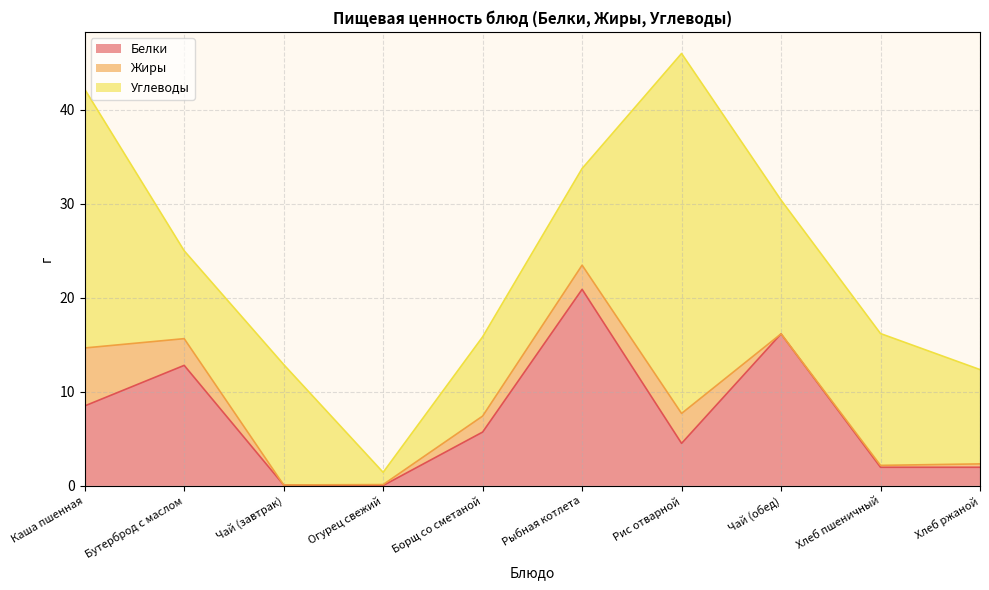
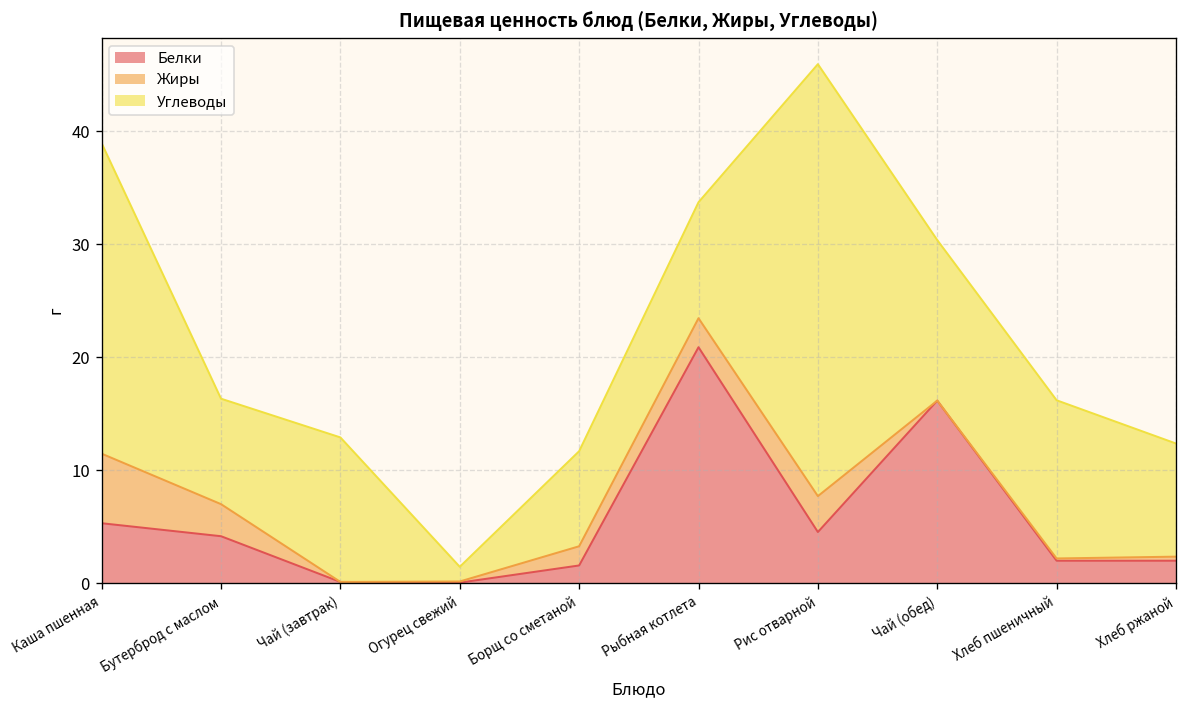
Белки, Каша пшенная: 9 -> 5
Белки, Бутерброд с маслом: 13 -> 4
Белки, Борщ со сметаной: 6 -> 2
